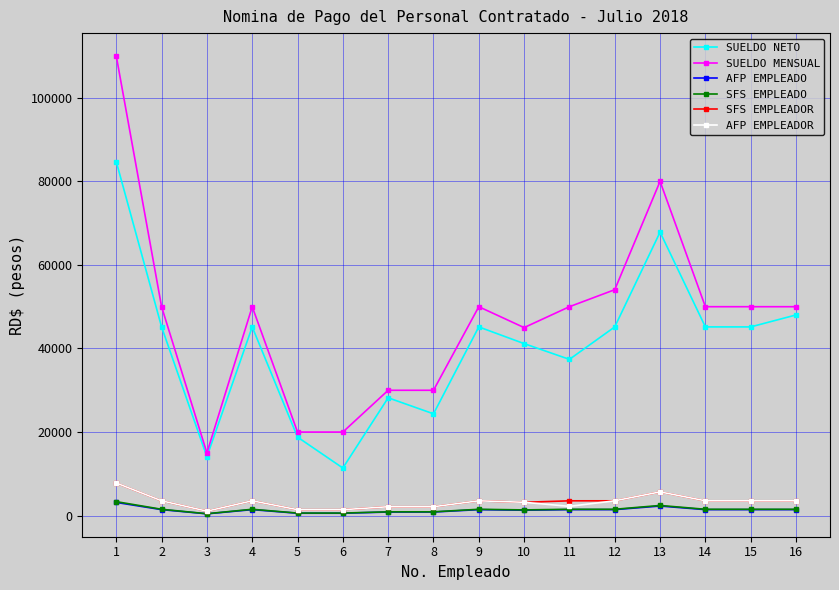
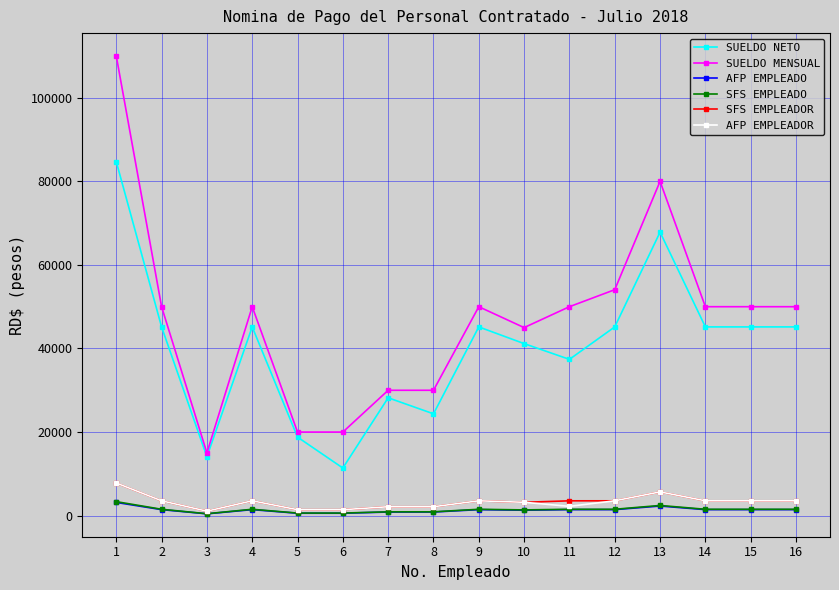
SUELDO NETO, 16: 48000 -> 45000
